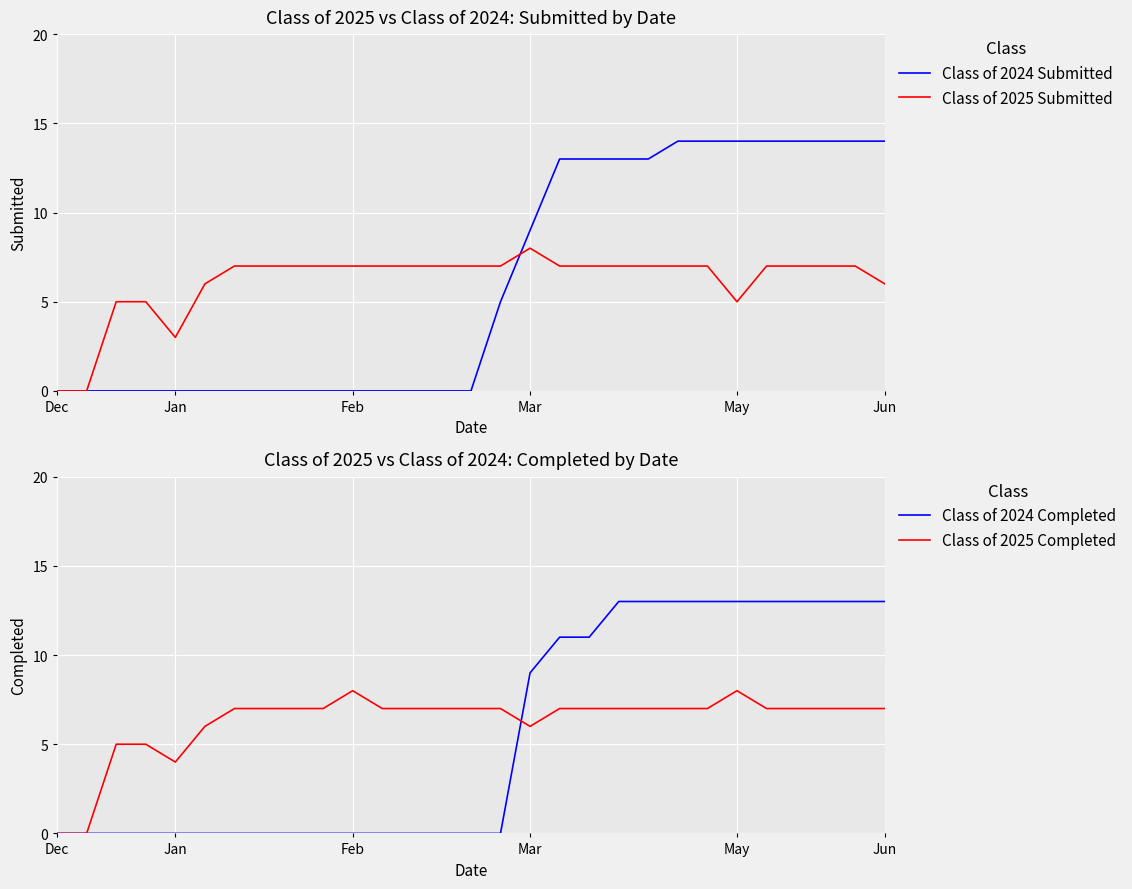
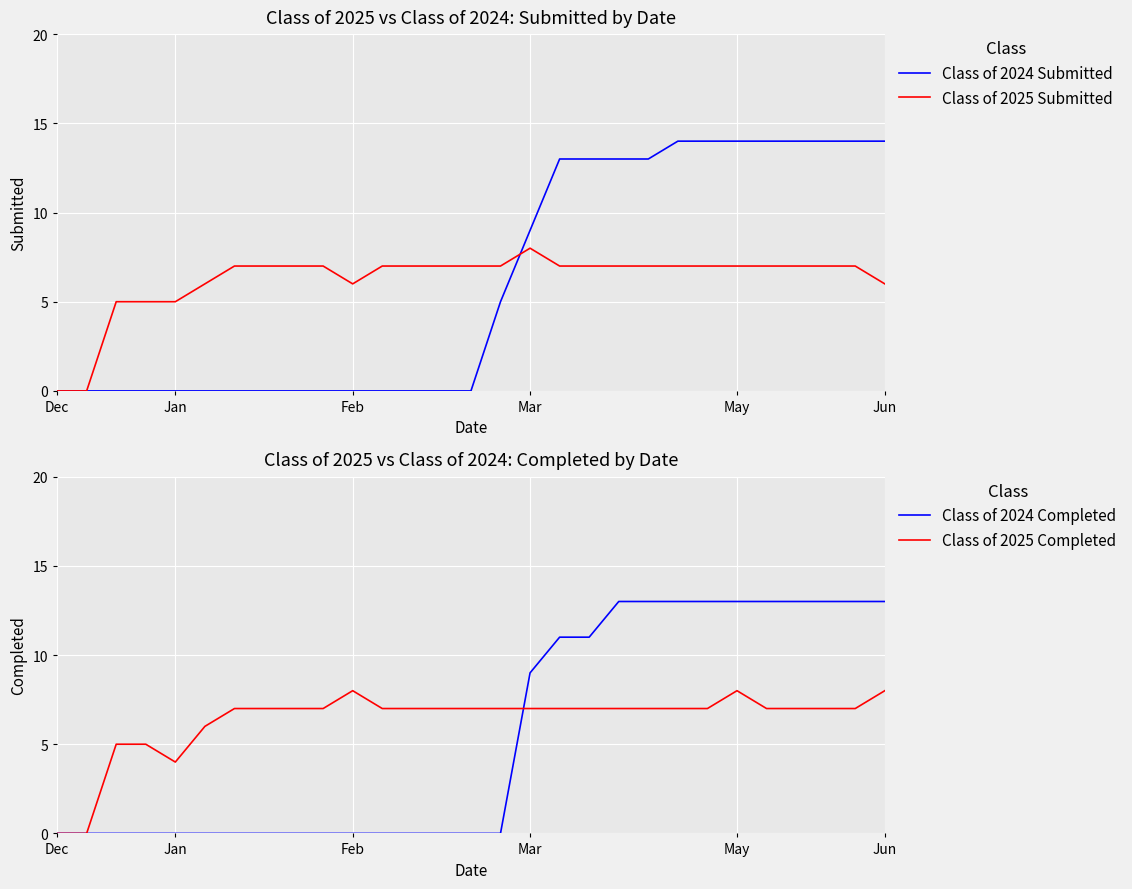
Class of 2025 vs Class of 2024: Submitted by Date, Class of 2025 Submitted, Jan: 3 -> 5
Class of 2025 vs Class of 2024: Submitted by Date, Class of 2025 Submitted, Feb: 7 -> 6
Class of 2025 vs Class of 2024: Submitted by Date, Class of 2025 Submitted, May: 5 -> 7
Class of 2025 vs Class of 2024: Completed by Date, Class of 2025 Completed, Mar: 6 -> 7
Class of 2025 vs Class of 2024: Completed by Date, Class of 2025 Completed, Jun: 7 -> 8
